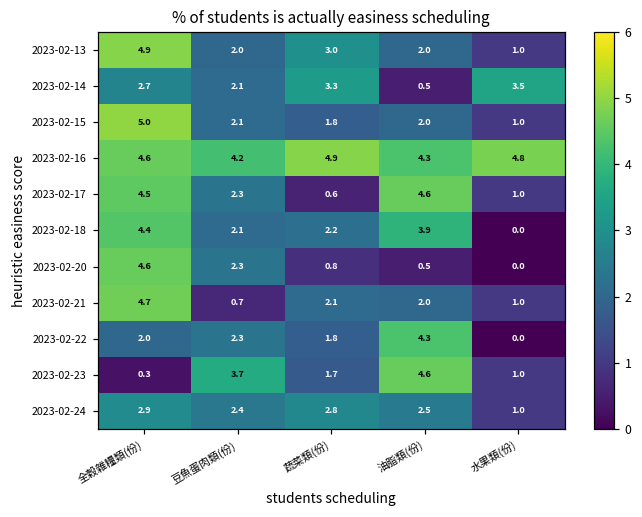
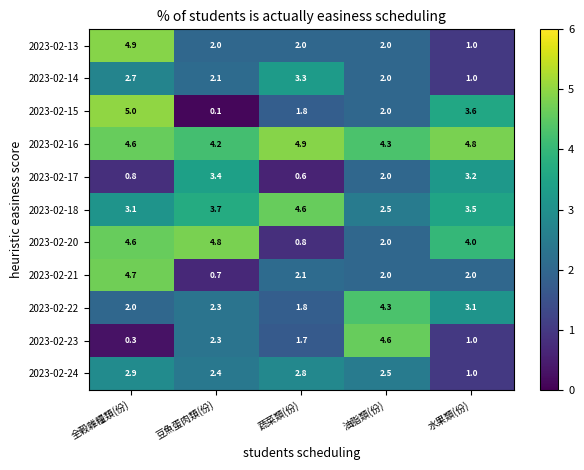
2023-02-13, 蔬菜類(份): 3.0 -> 2.0
2023-02-14, 油脂類(份): 0.5 -> 2.0
2023-02-14, 水果類(份): 3.5 -> 1.0
2023-02-15, 豆魚蛋肉類(份): 2.1 -> 0.1
2023-02-15, 水果類(份): 1.0 -> 3.6
2023-02-17, 全穀雜糧類(份): 4.5 -> 0.8
2023-02-17, 豆魚蛋肉類(份): 2.3 -> 3.4
2023-02-17, 油脂類(份): 4.6 -> 2.0
2023-02-17, 水果類(份): 1.0 -> 3.2
2023-02-18, 全穀雜糧類(份): 4.4 -> 3.1
2023-02-18, 豆魚蛋肉類(份): 2.1 -> 3.7
2023-02-18, 蔬菜類(份): 2.2 -> 4.6
2023-02-18, 油脂類(份): 3.9 -> 2.5
2023-02-18, 水果類(份): 0.0 -> 3.5
2023-02-20, 豆魚蛋肉類(份): 2.3 -> 4.8
2023-02-20, 油脂類(份): 0.5 -> 2.0
2023-02-20, 水果類(份): 0.0 -> 4.0
2023-02-21, 水果類(份): 1.0 -> 2.0
2023-02-22, 水果類(份): 0.0 -> 3.1
2023-02-23, 豆魚蛋肉類(份): 3.7 -> 2.3
